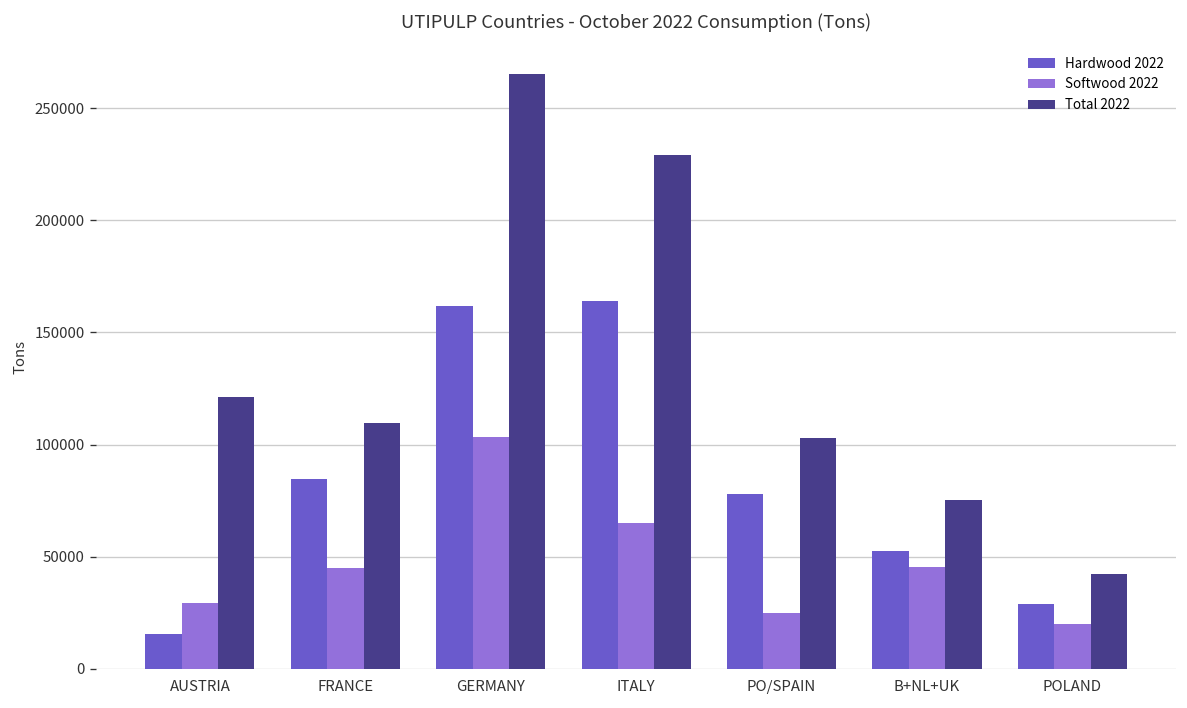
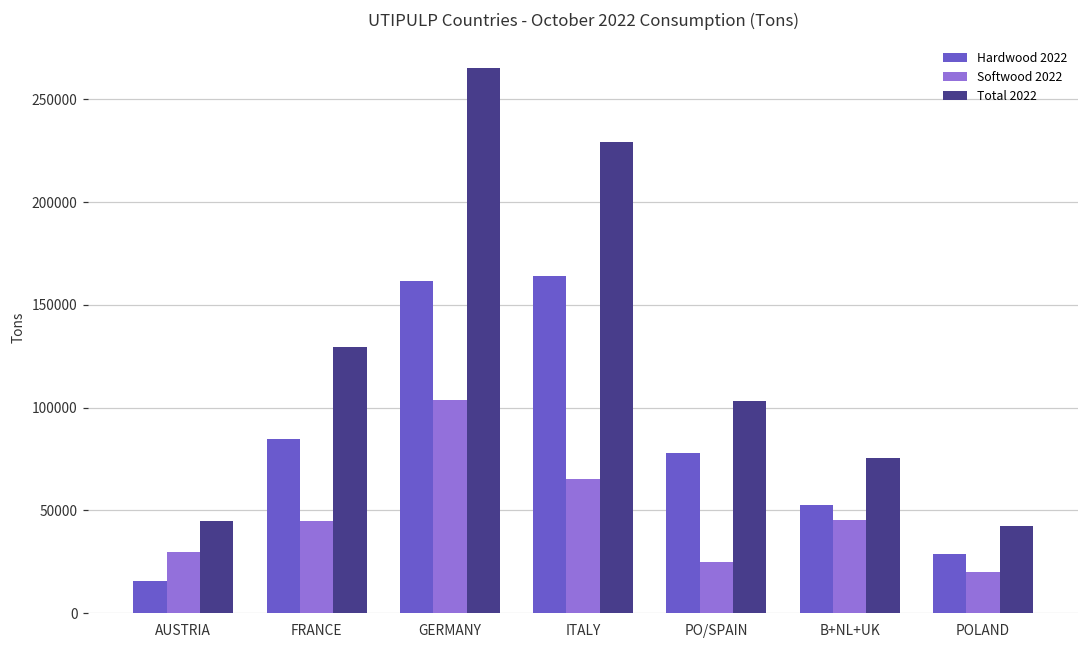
Total 2022, AUSTRIA: 121000 -> 45000
Total 2022, FRANCE: 109000 -> 129000
